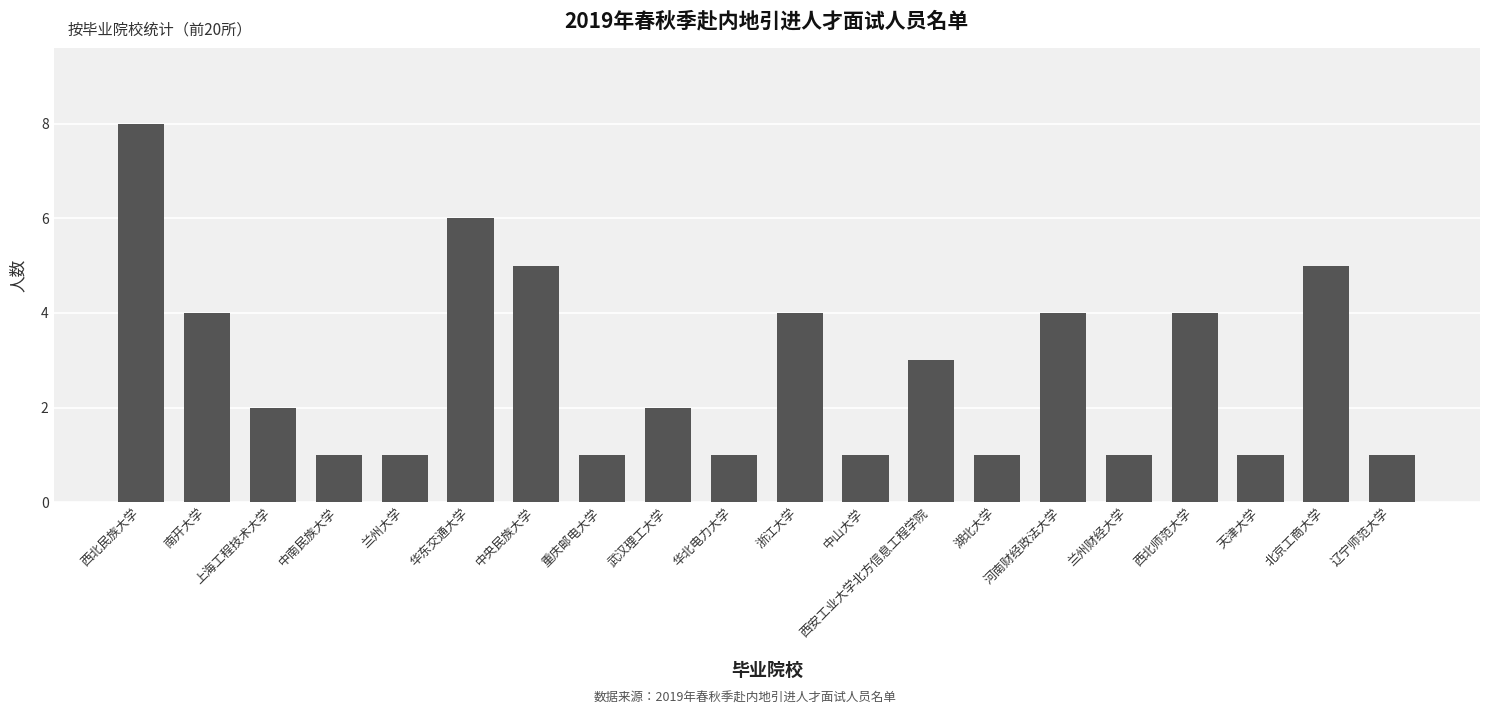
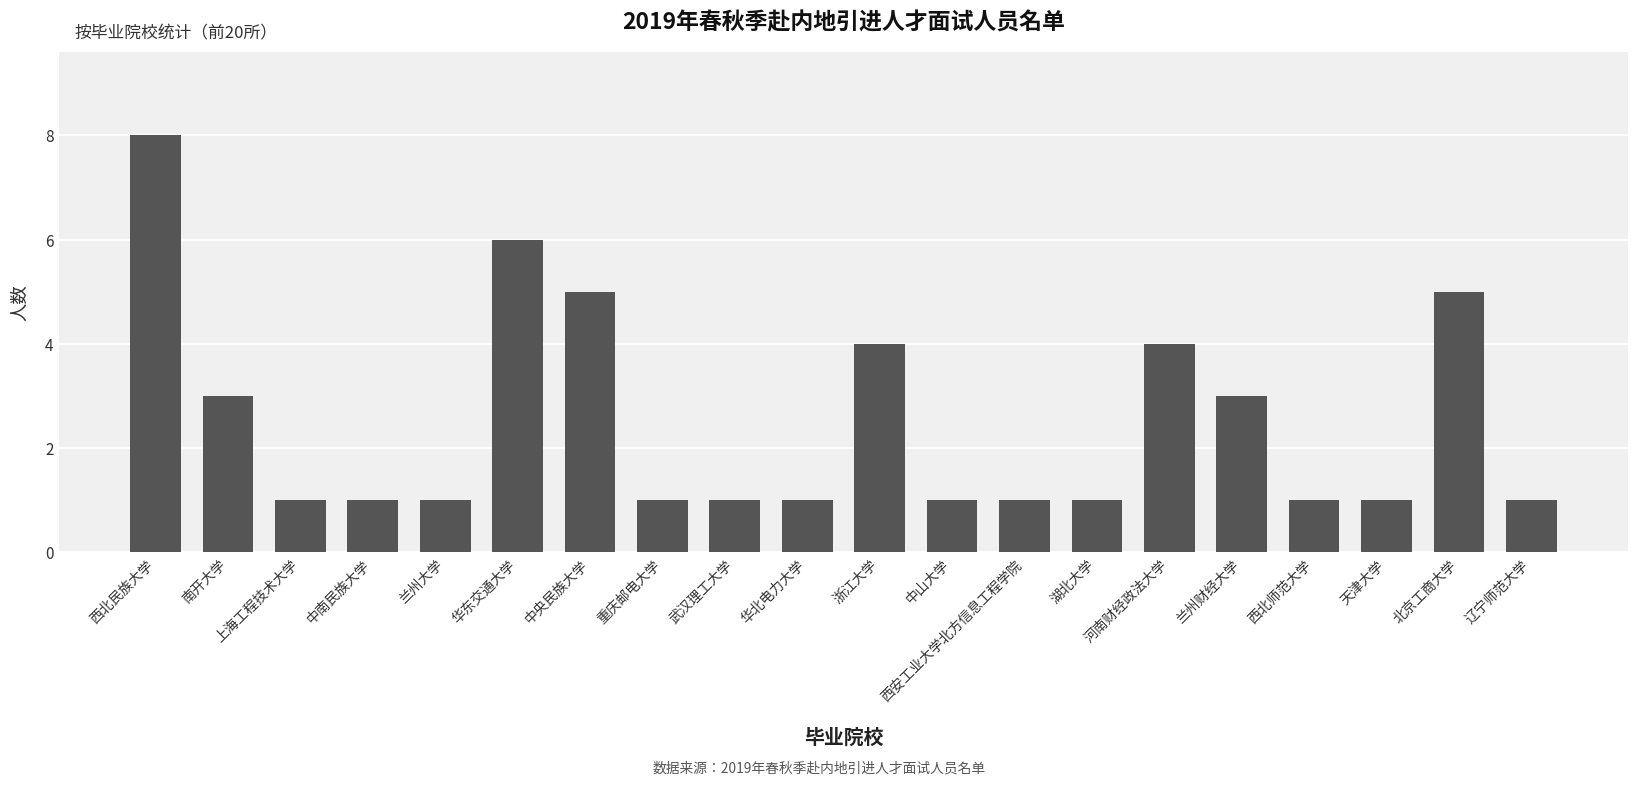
南开大学: 4 -> 3
上海工程技术大学: 2 -> 1
武汉理工大学: 2 -> 1
西安工业大学北方信息工程学院: 3 -> 1
兰州财经大学: 1 -> 3
西北师范大学: 4 -> 1
